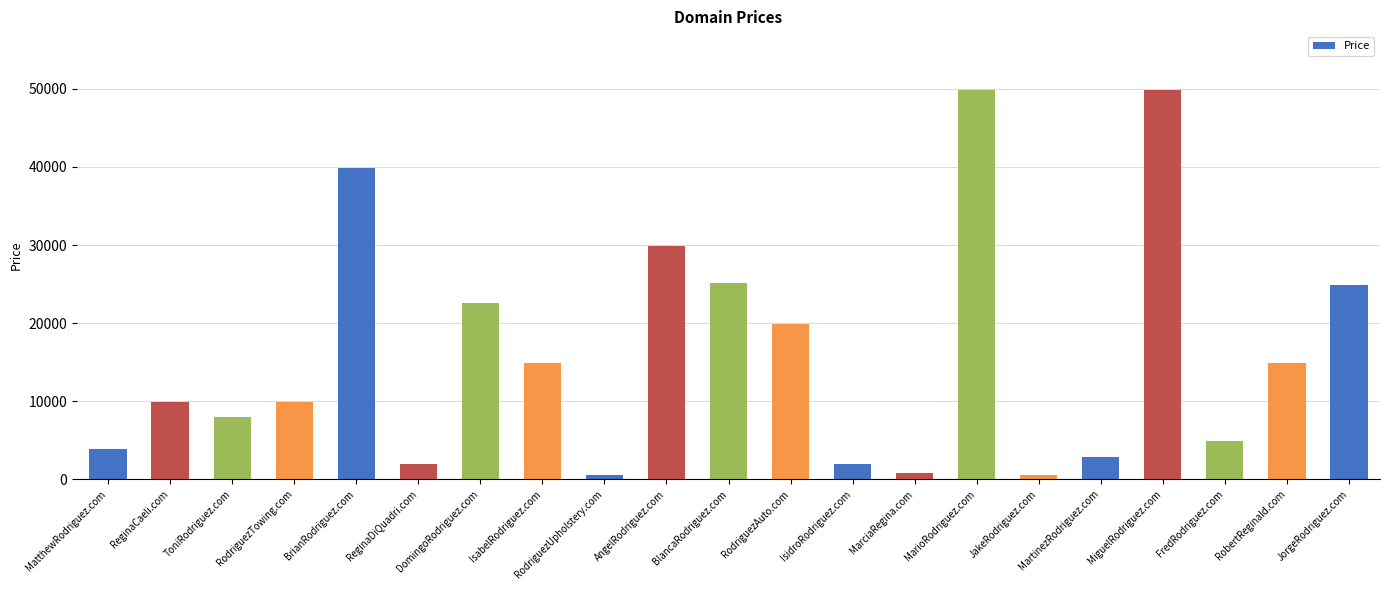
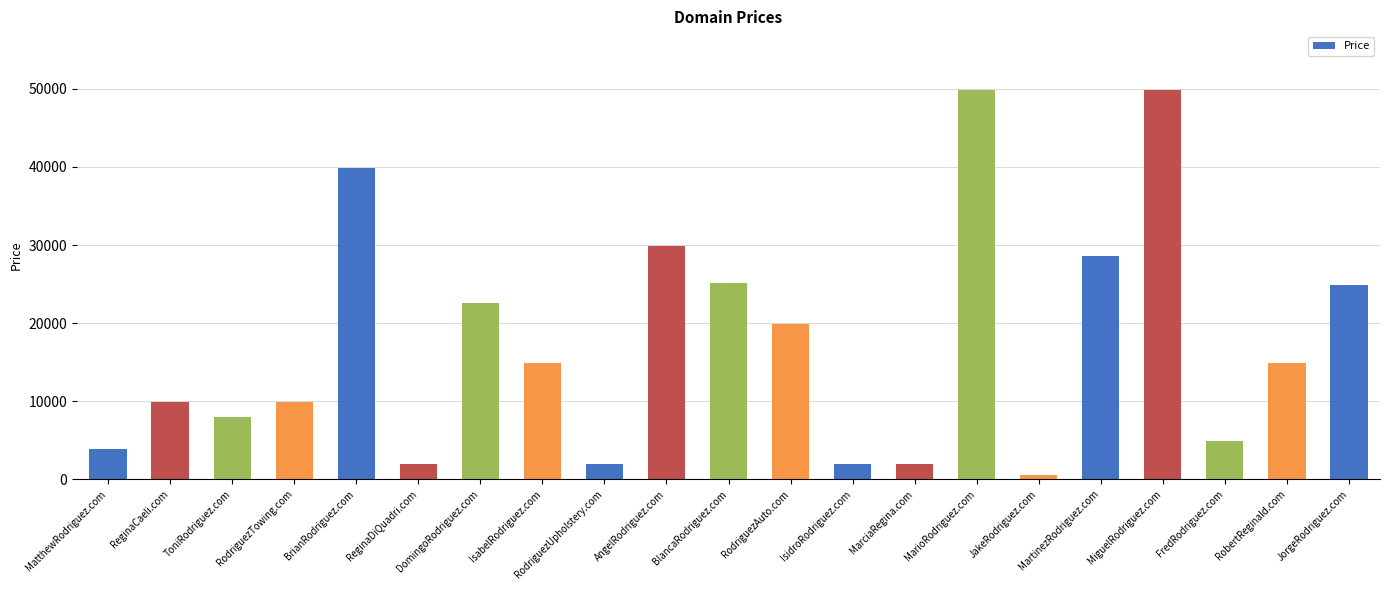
RodriguezUpholstery.com: 1000 -> 2000
MarciaRegina.com: 1000 -> 2000
MartinezRodriguez.com: 3000 -> 29000
